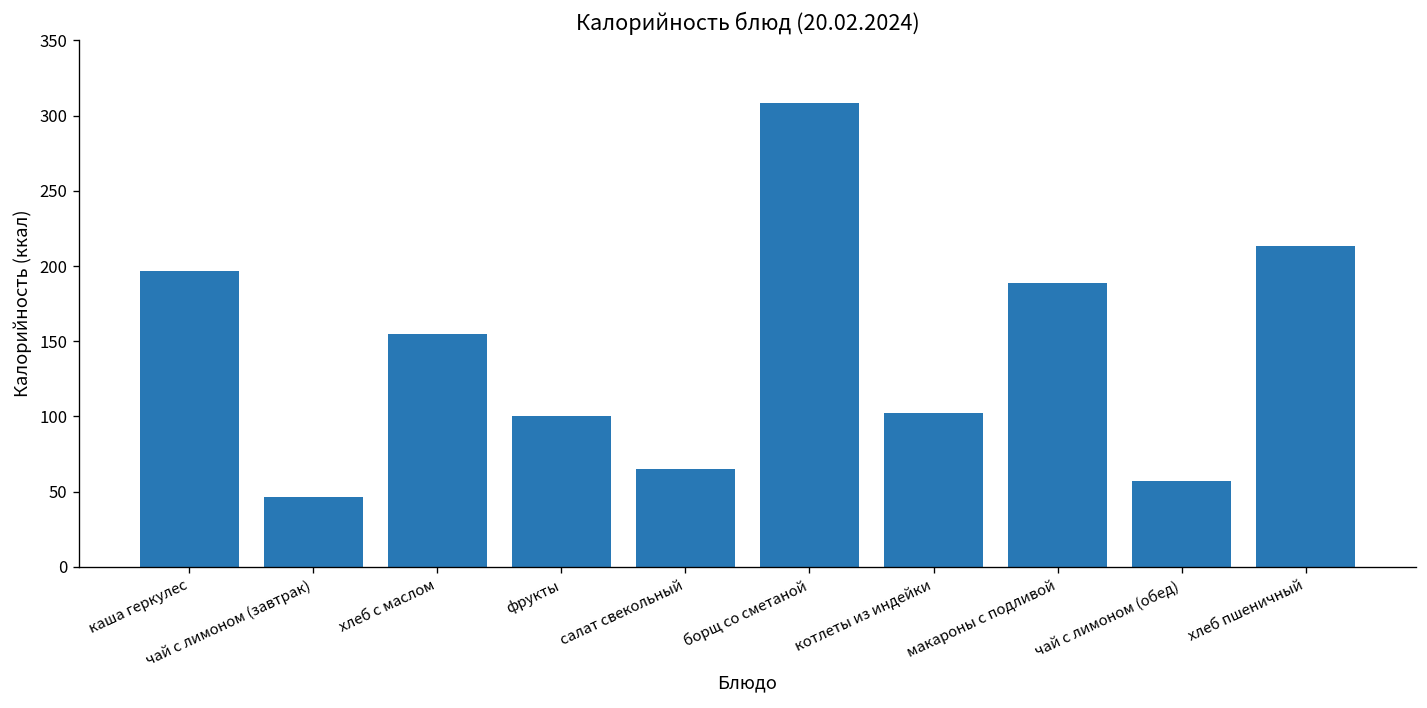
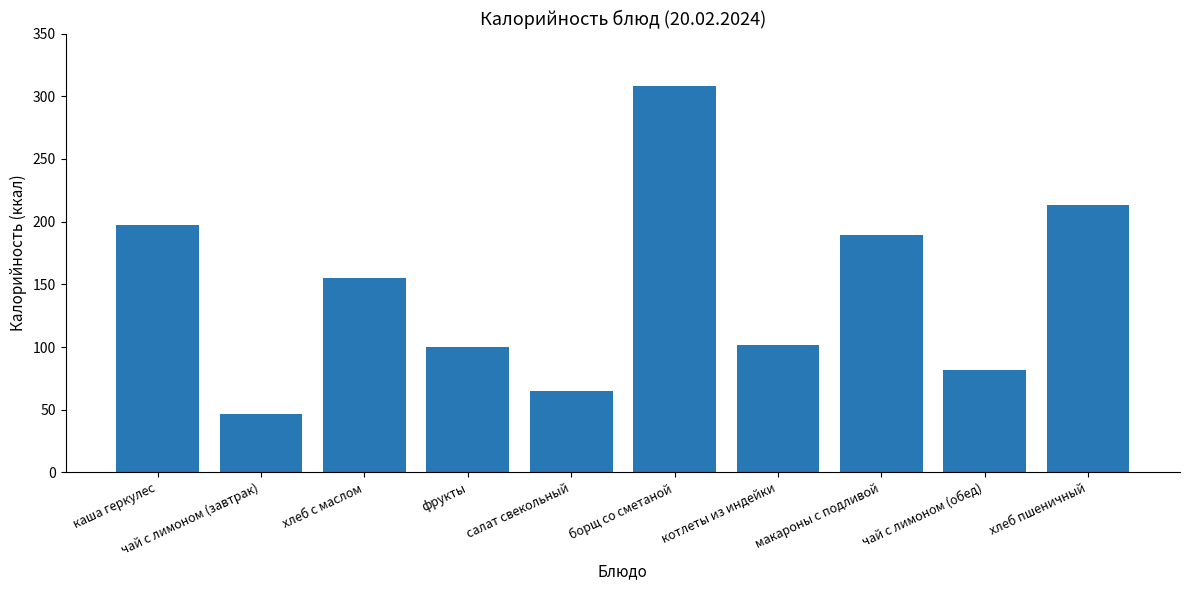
чай с лимоном (обед): 57 -> 82
